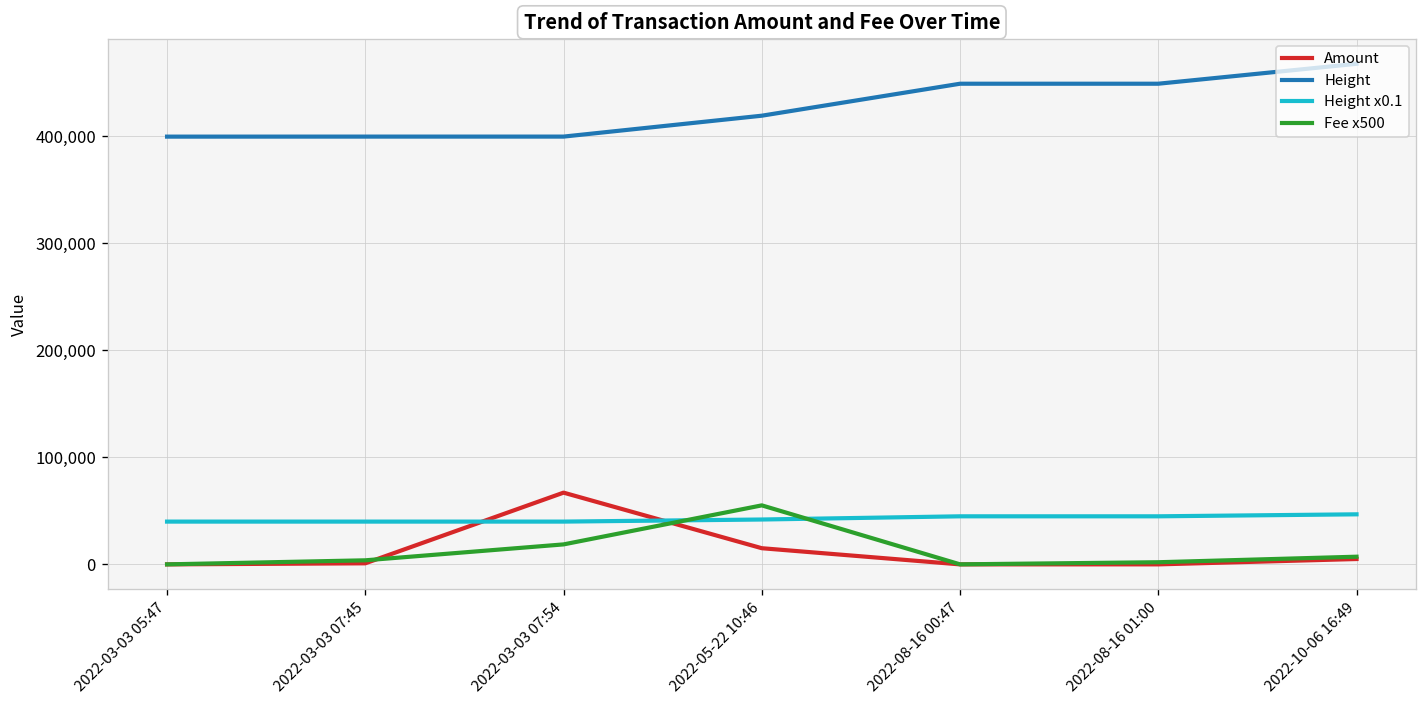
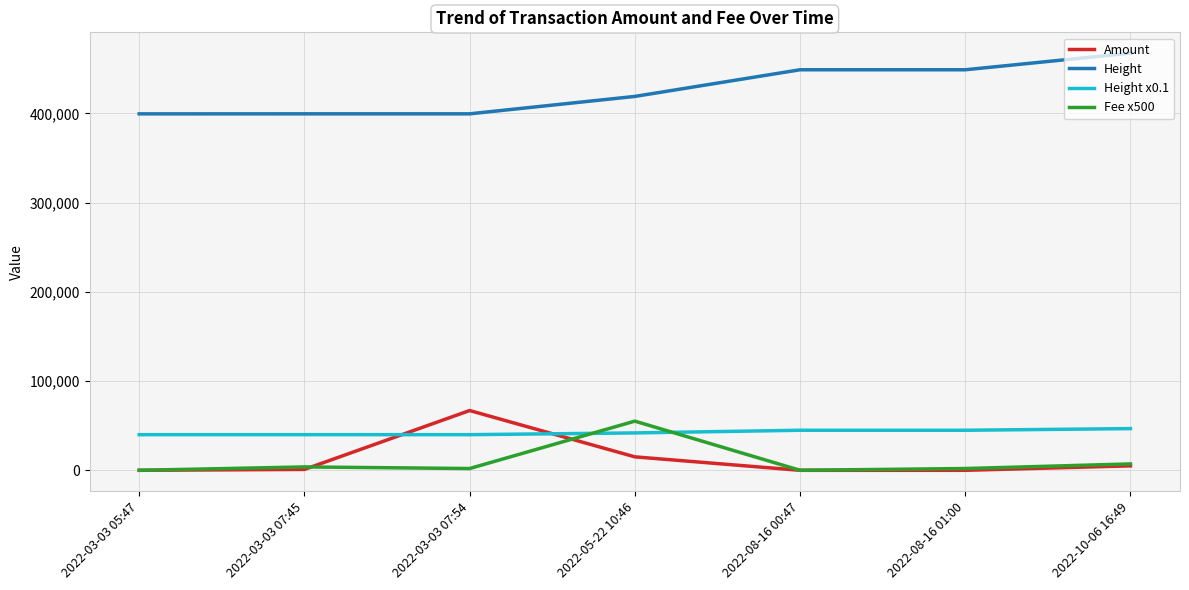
Fee x500, 2022-03-03 07:54: 20,000 -> 0
